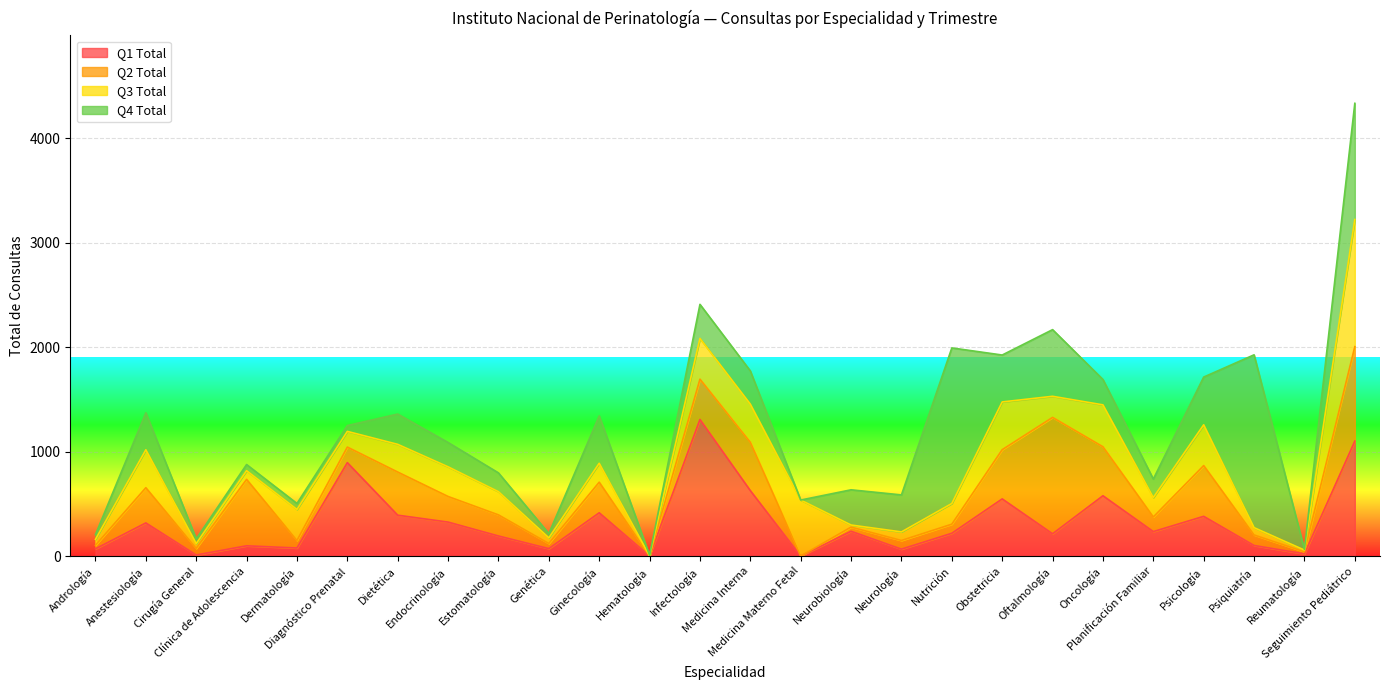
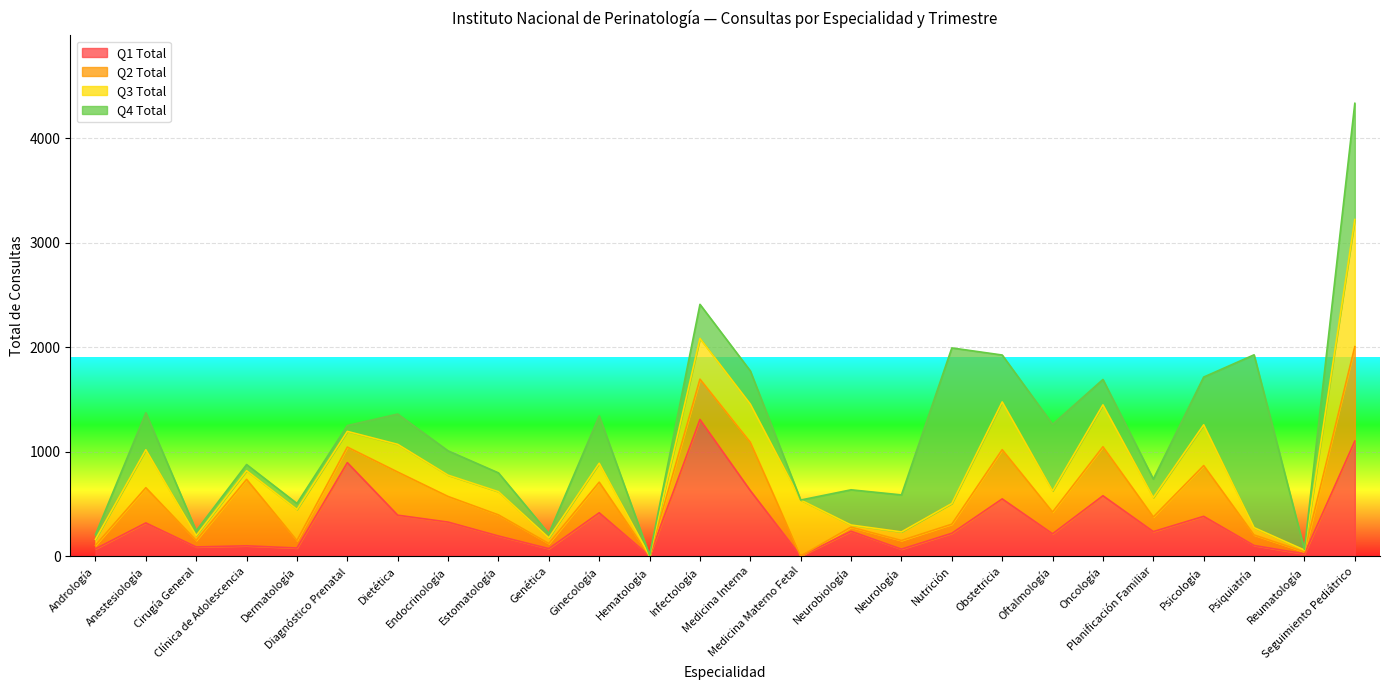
Q1 Total, Cirugía General: 10 -> 90
Q3 Total, Endocrinología: 280 -> 200
Q2 Total, Oftalmología: 1110 -> 210
